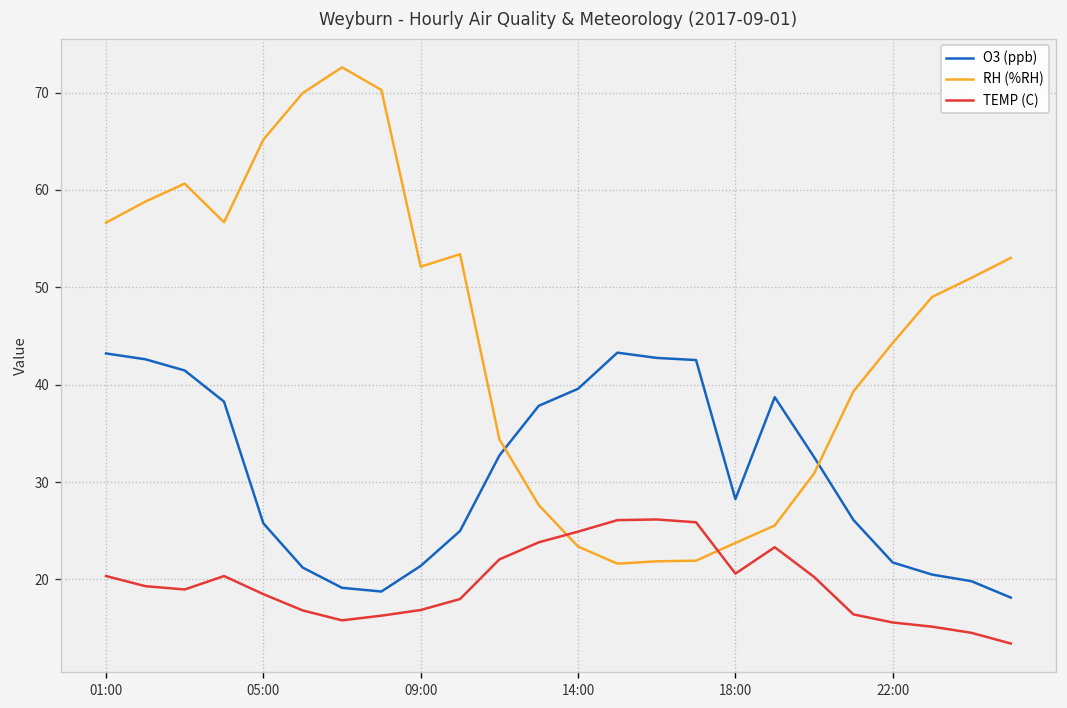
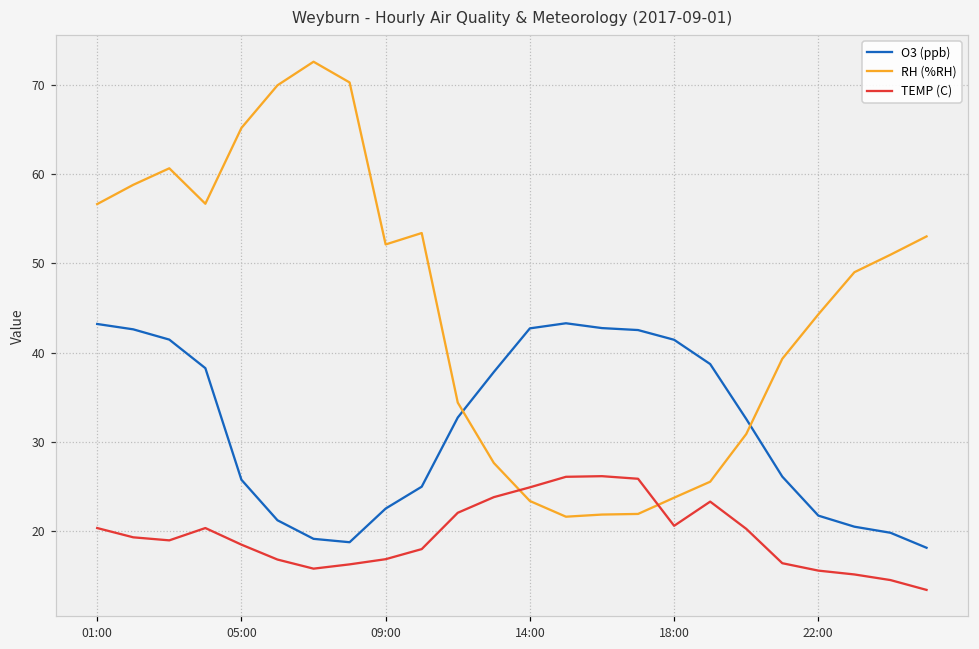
O3 (ppb), 09:00: 21 -> 23
O3 (ppb), 14:00: 40 -> 43
O3 (ppb), 18:00: 28 -> 41
